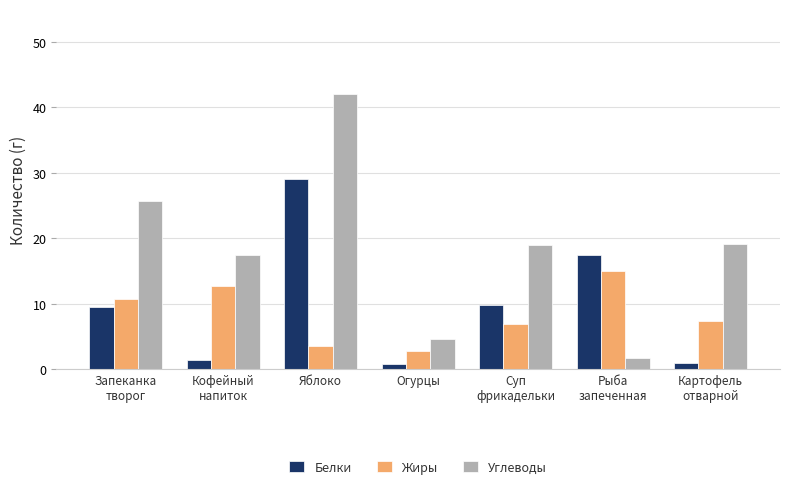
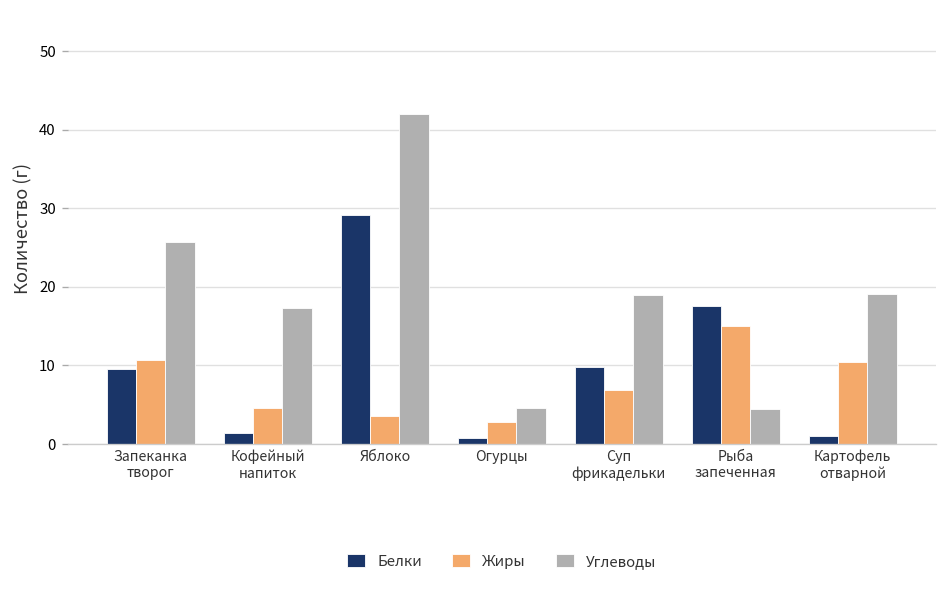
Жиры, Кофейный напиток: 13 -> 5
Углеводы, Рыба запеченная: 2 -> 5
Жиры, Картофель отварной: 7 -> 10
